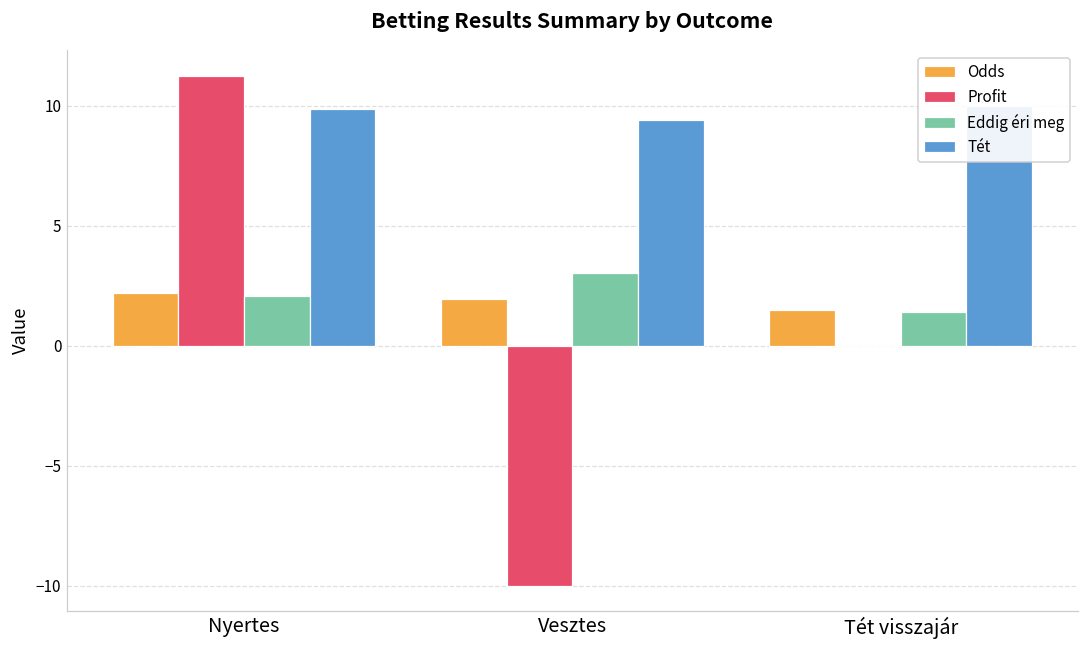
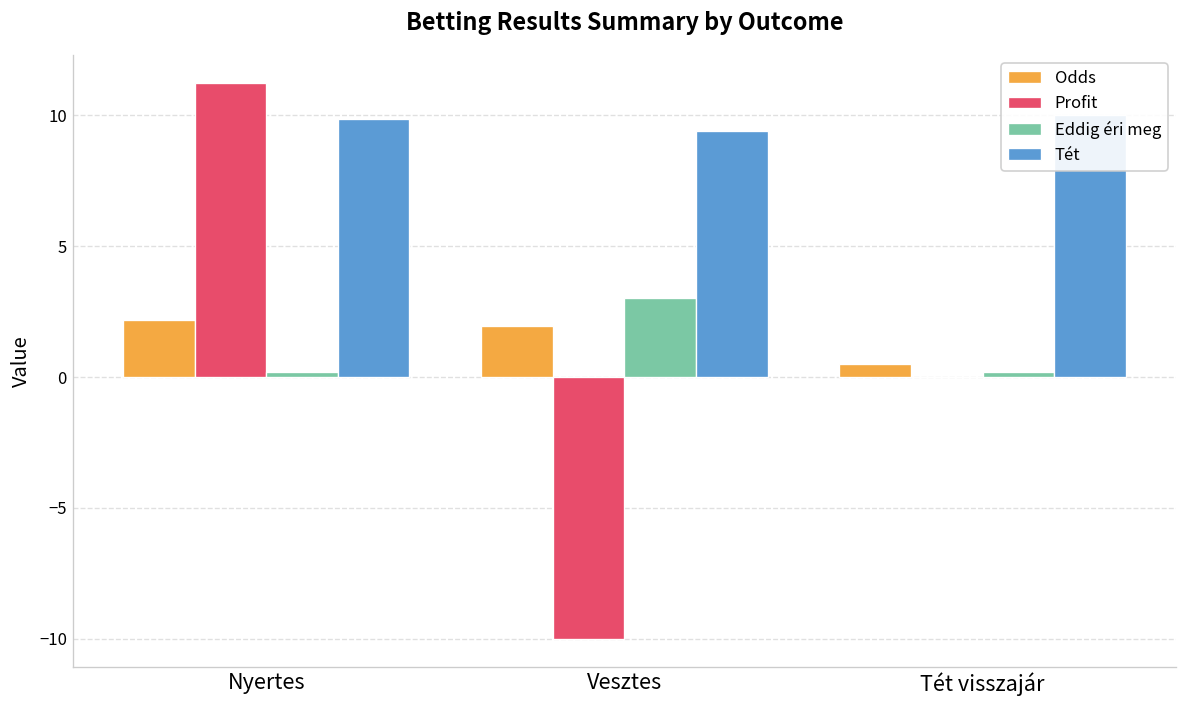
Eddig éri meg, Nyertes: 2.1 -> 0.2
Odds, Tét visszajár: 1.5 -> 0.5
Eddig éri meg, Tét visszajár: 1.4 -> 0.2
